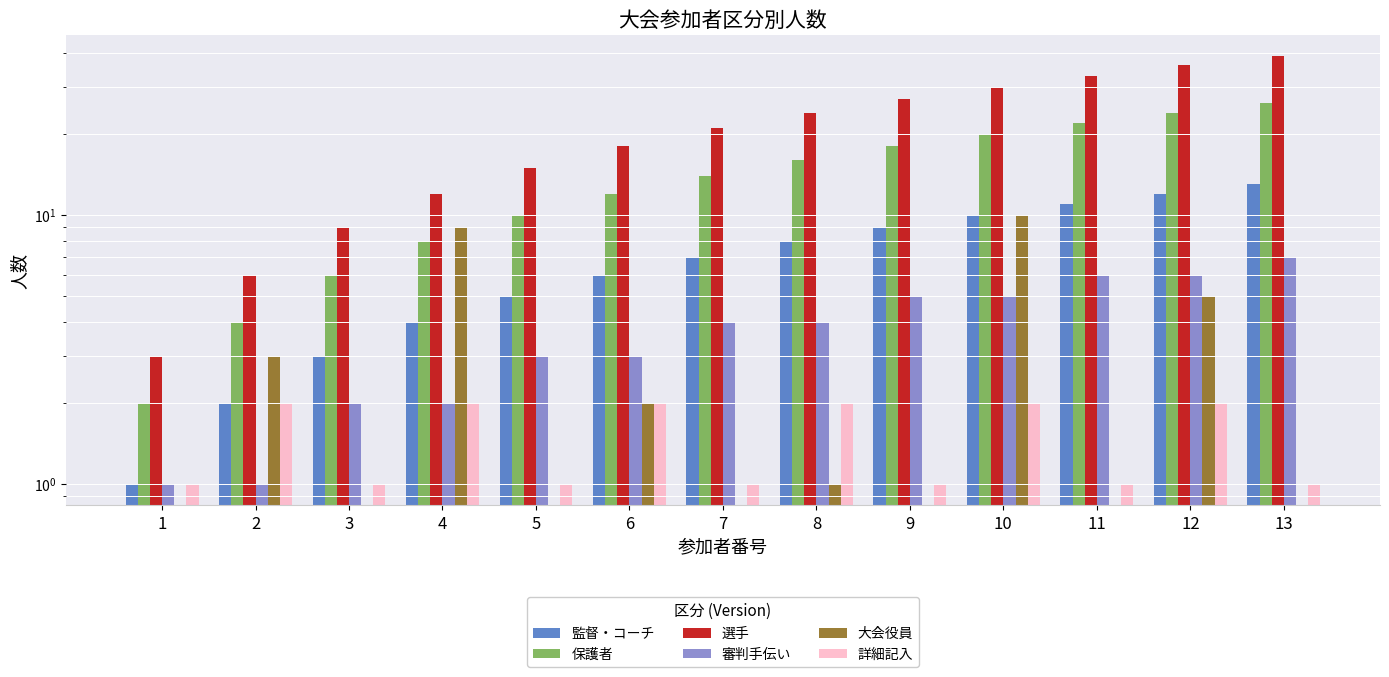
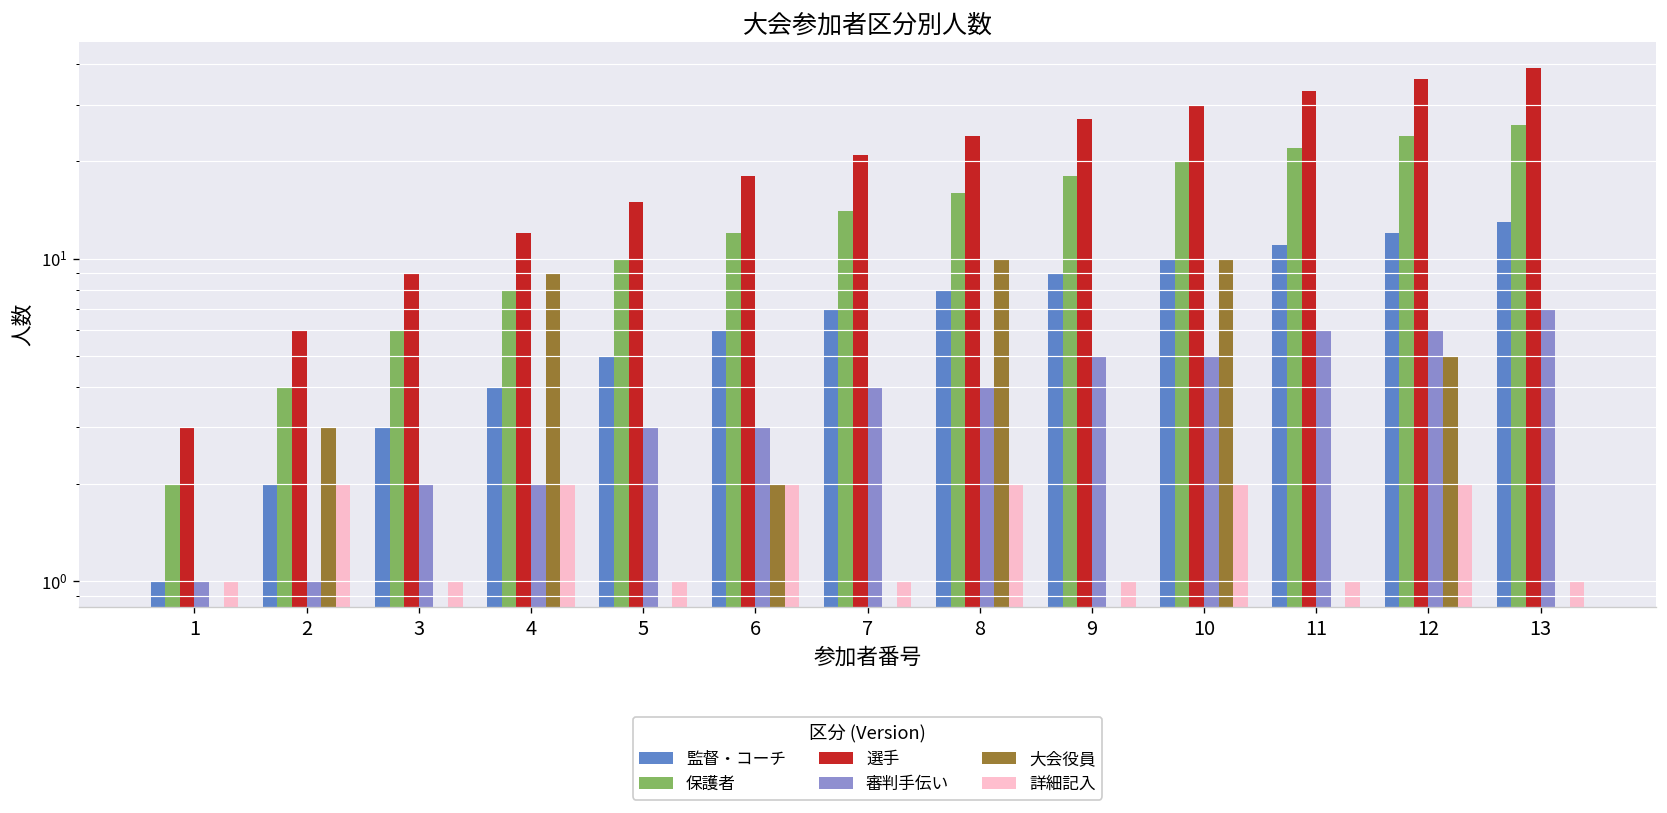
大会役員, 8: 1 -> 10
